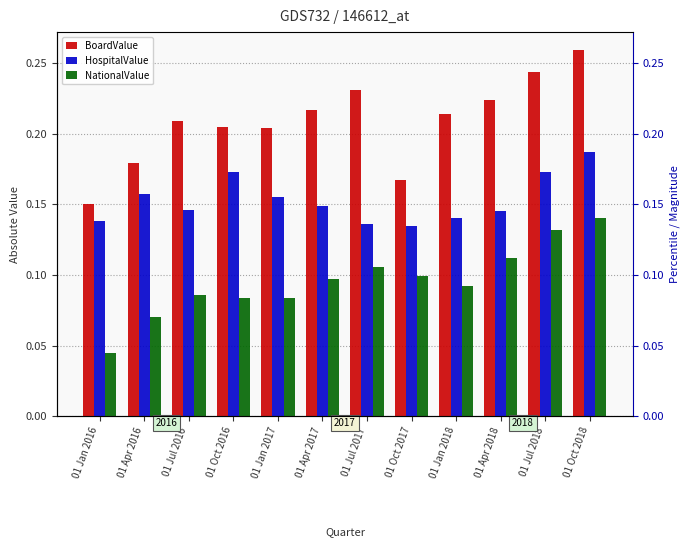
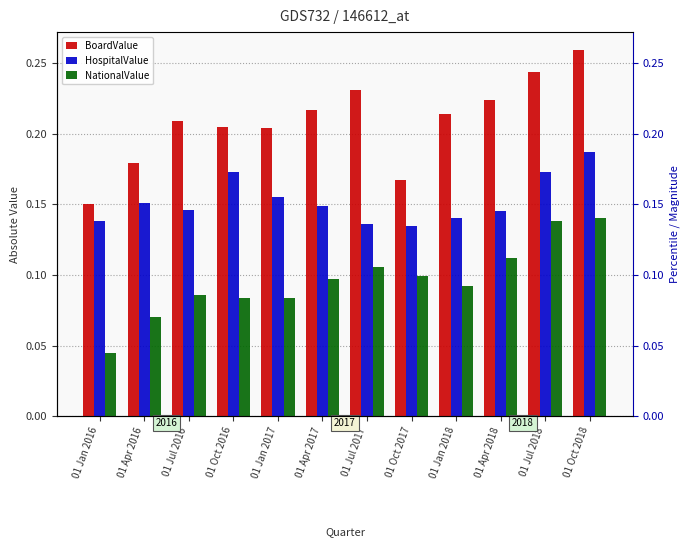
HospitalValue, 01 Apr 2016: 0.157 -> 0.151
NationalValue, 01 Jul 2018: 0.132 -> 0.138
